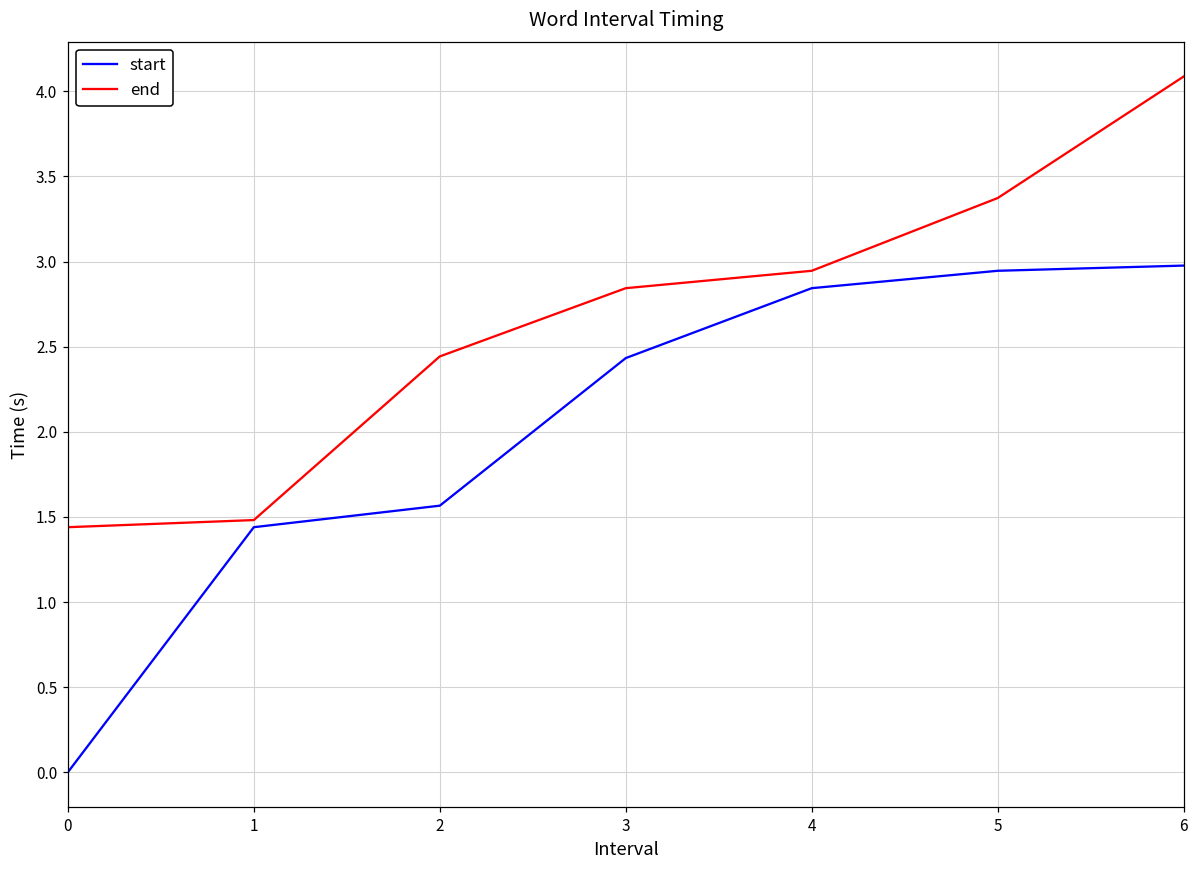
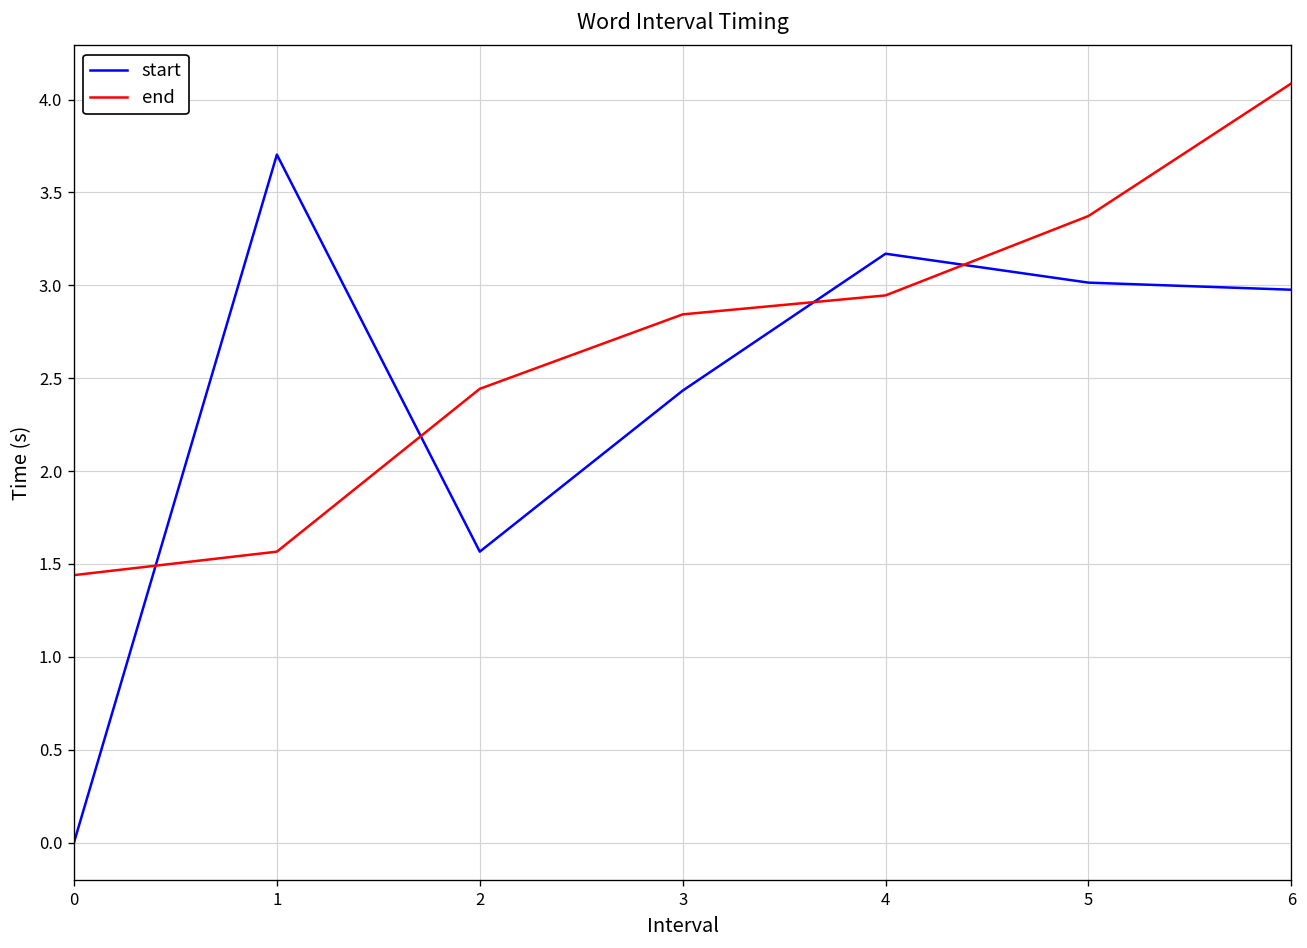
start, 1: 1.44 -> 3.70
end, 1: 1.48 -> 1.57
start, 4: 2.84 -> 3.17
start, 5: 2.95 -> 3.01
